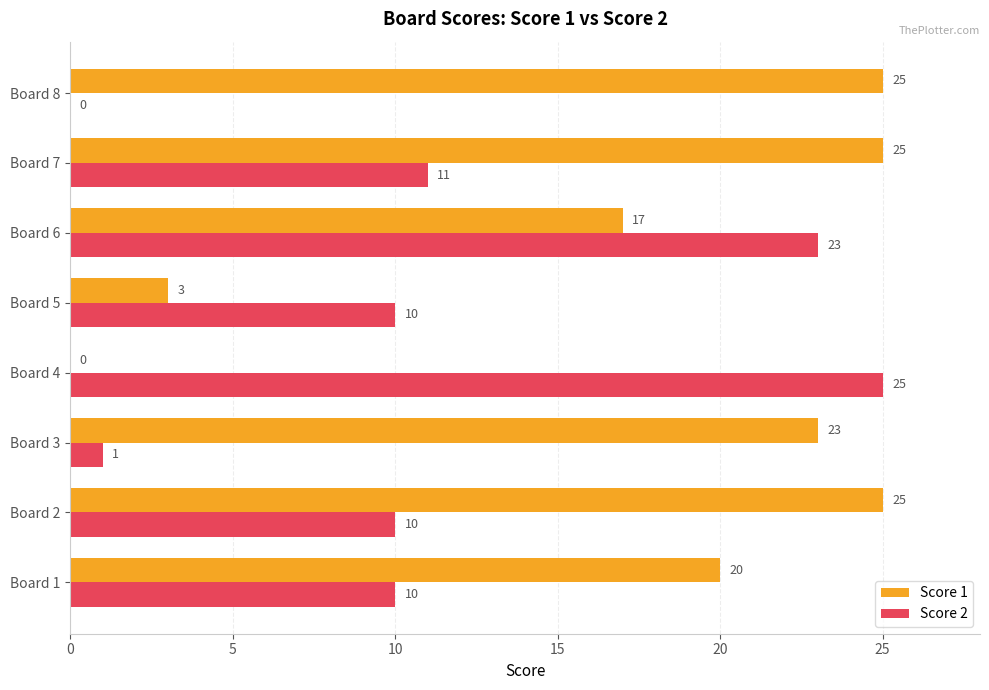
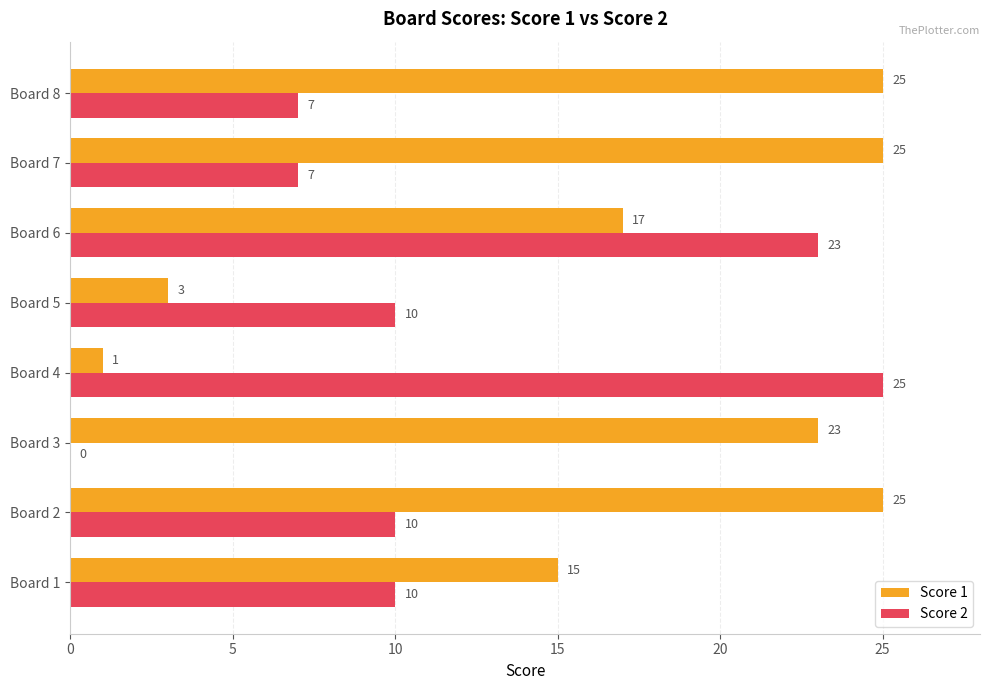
Score 2, Board 8: 0 -> 7
Score 2, Board 7: 11 -> 7
Score 1, Board 4: 0 -> 1
Score 2, Board 3: 1 -> 0
Score 1, Board 1: 20 -> 15
